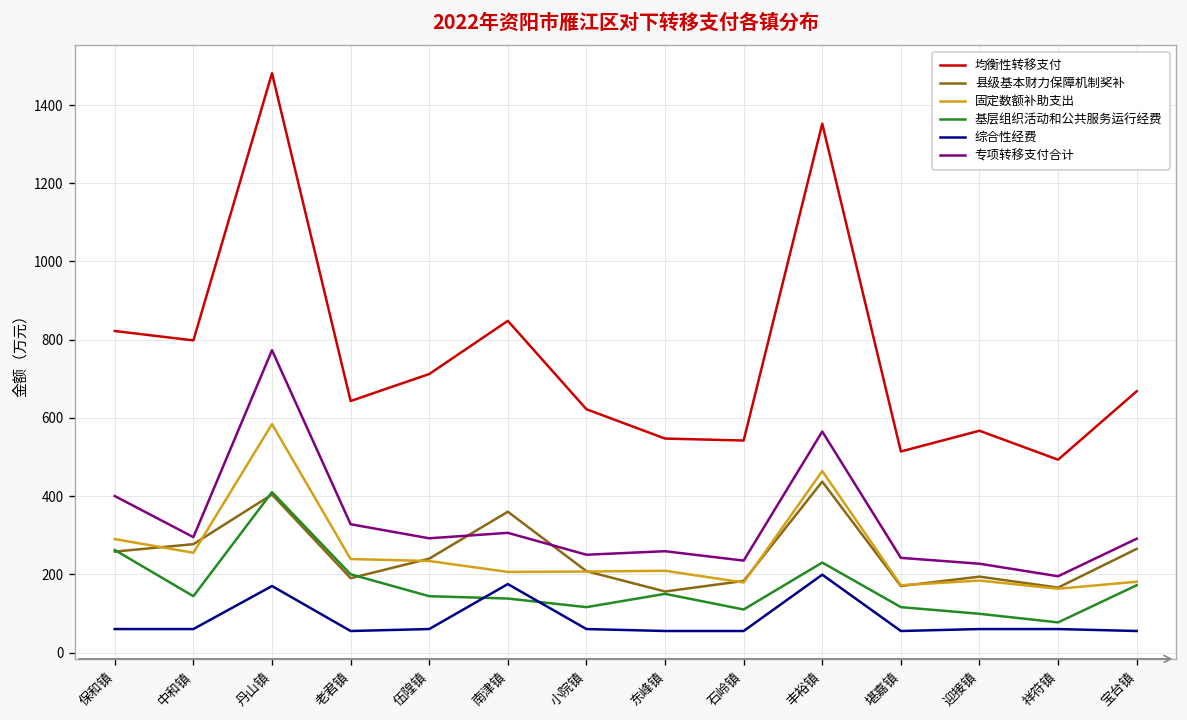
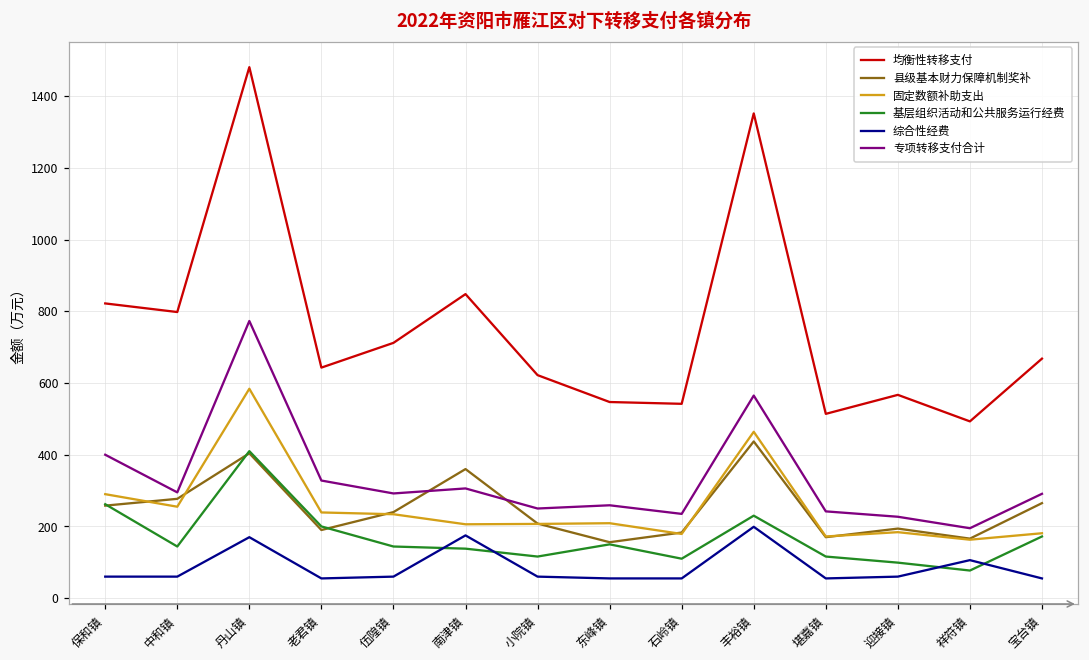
综合性经费, 祥符镇: 60 -> 110
